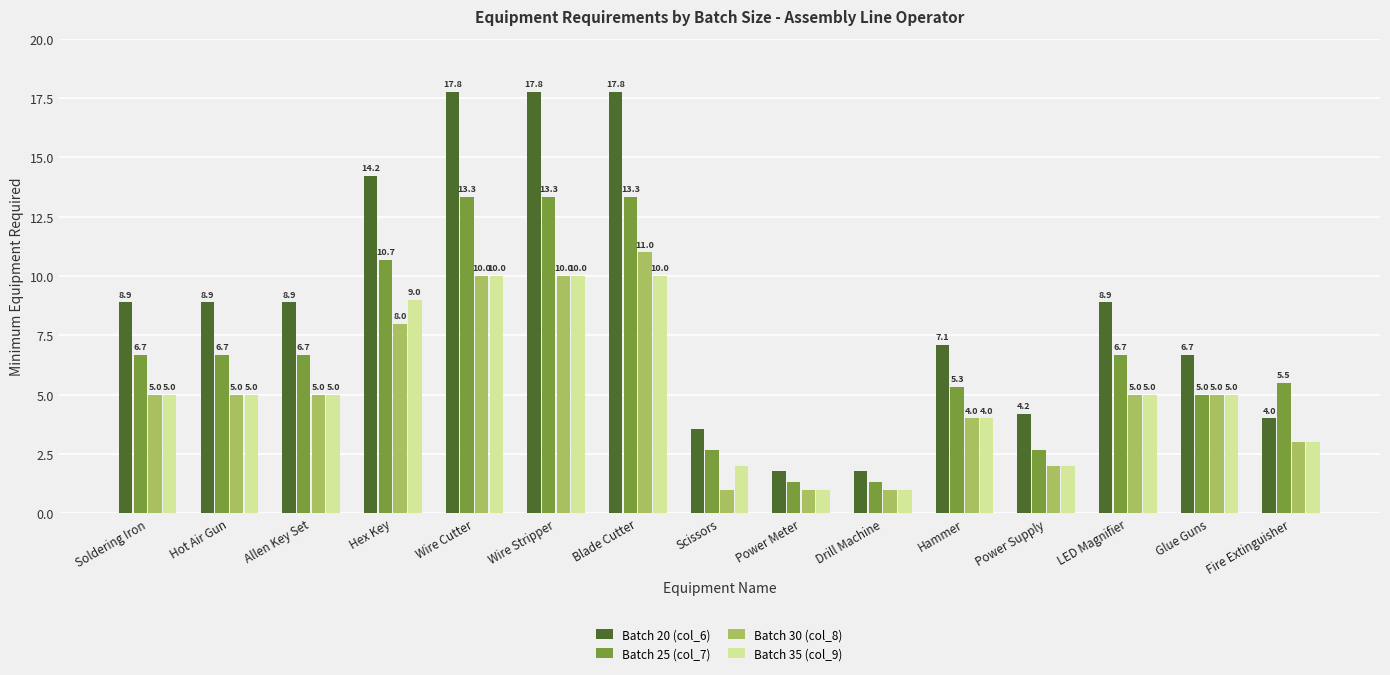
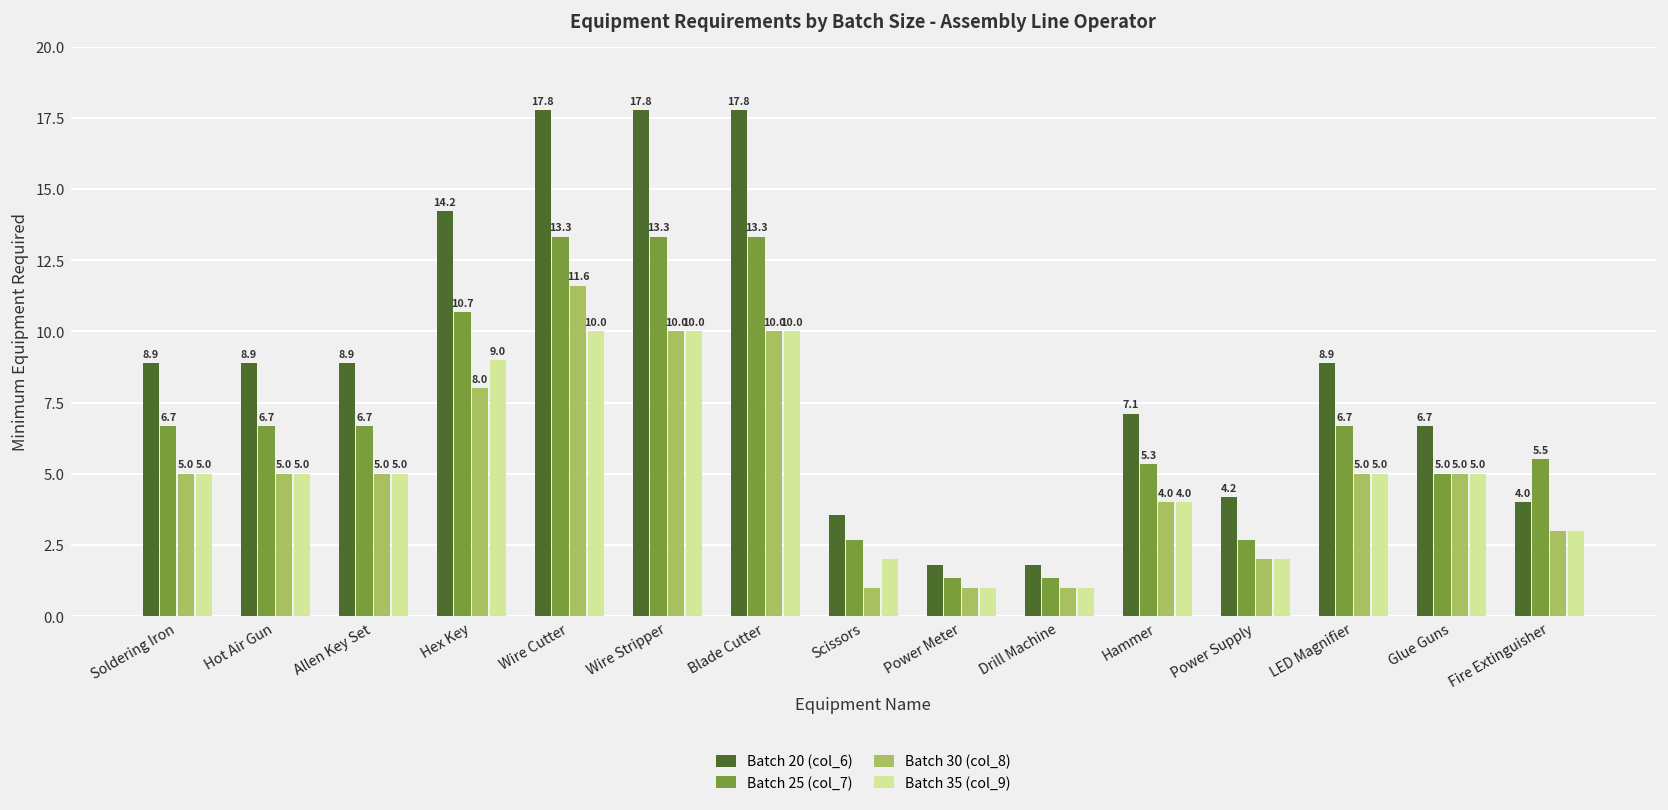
Batch 30 (col_8), Wire Cutter: 10.0 -> 11.6
Batch 30 (col_8), Blade Cutter: 11.0 -> 10.0
